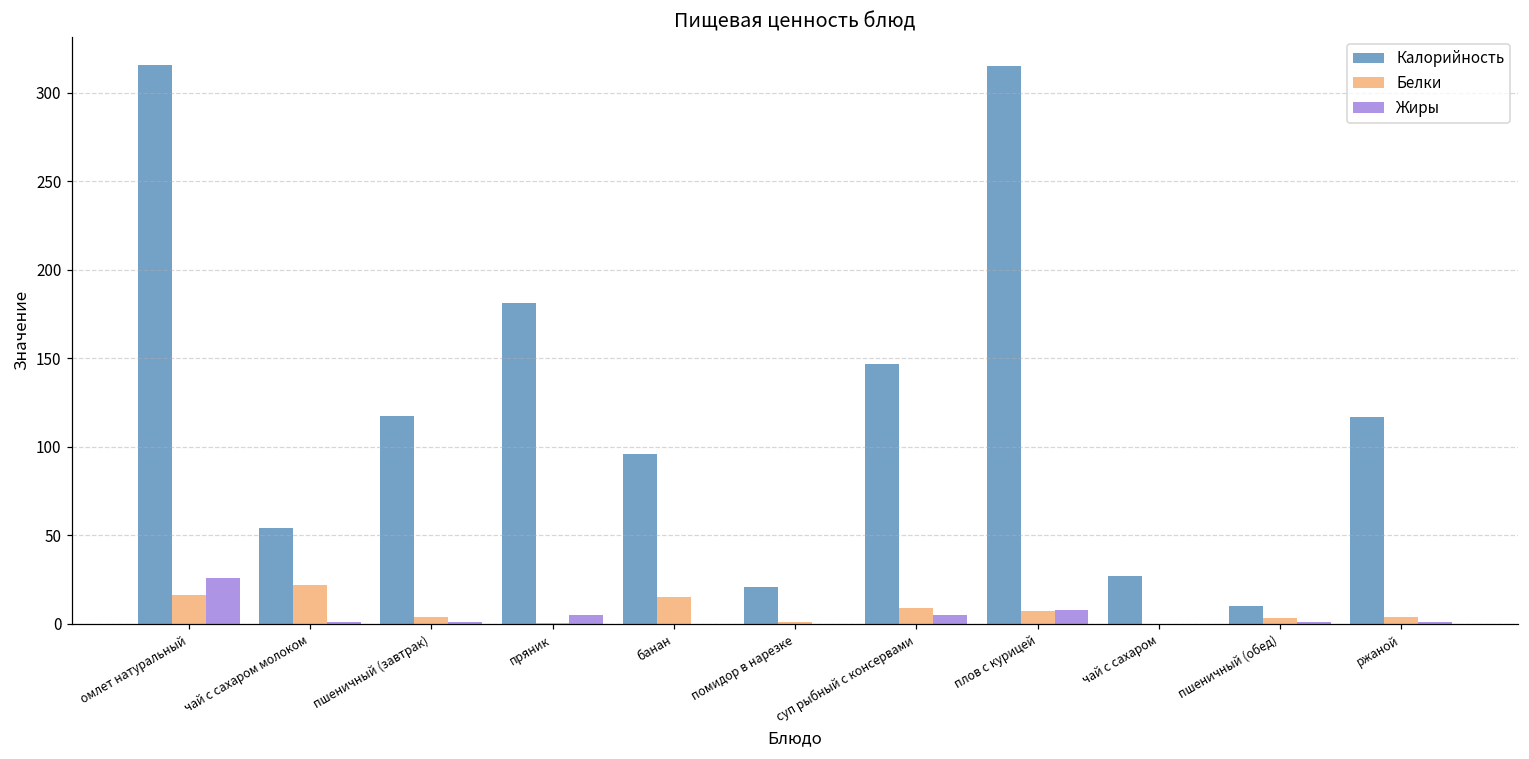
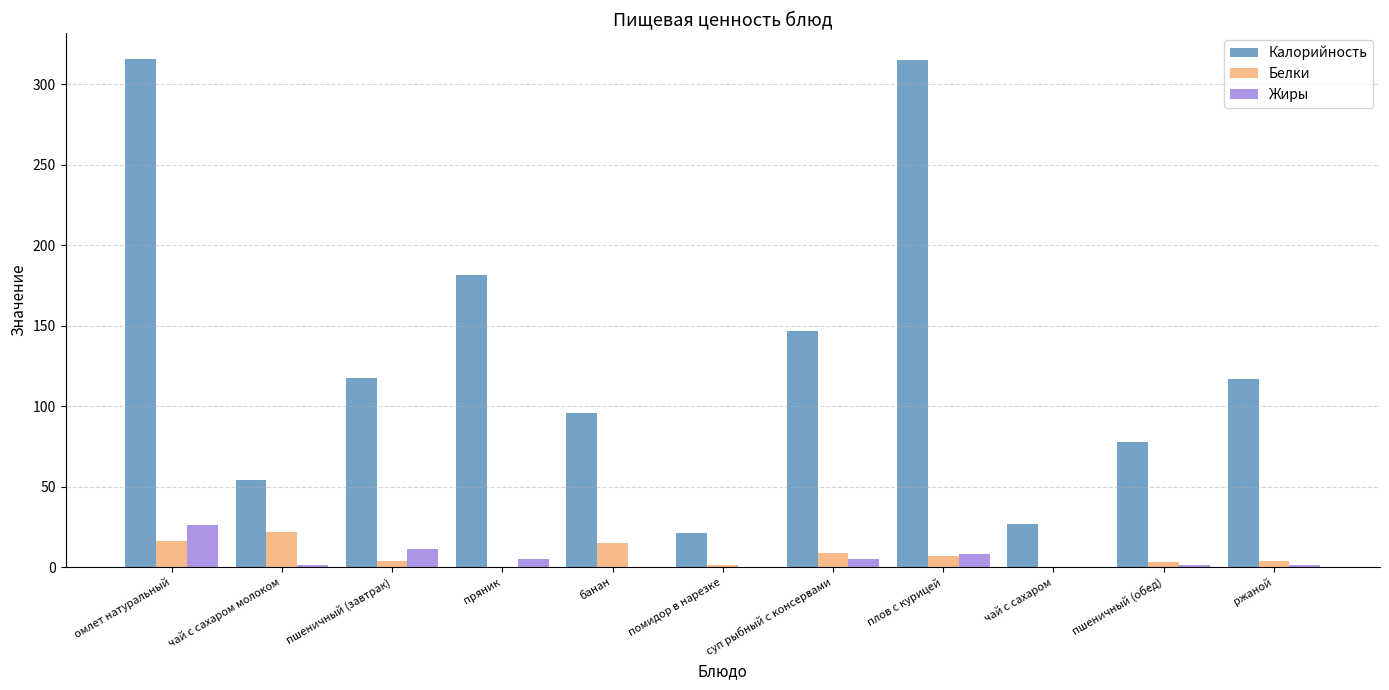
Жиры, пшеничный (завтрак): 1 -> 11
Калорийность, пшеничный (обед): 10 -> 78
